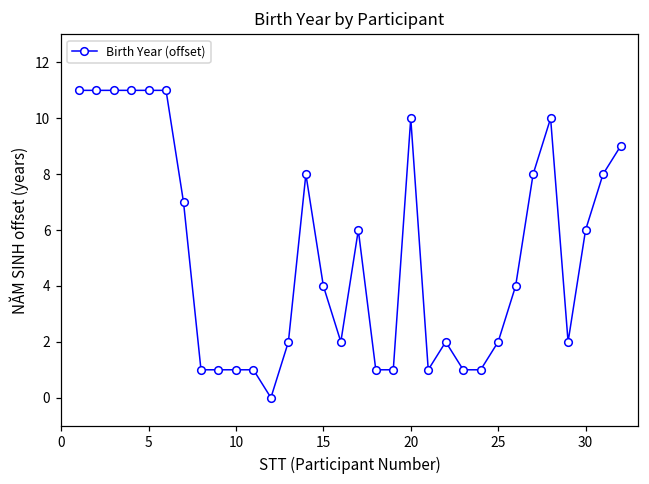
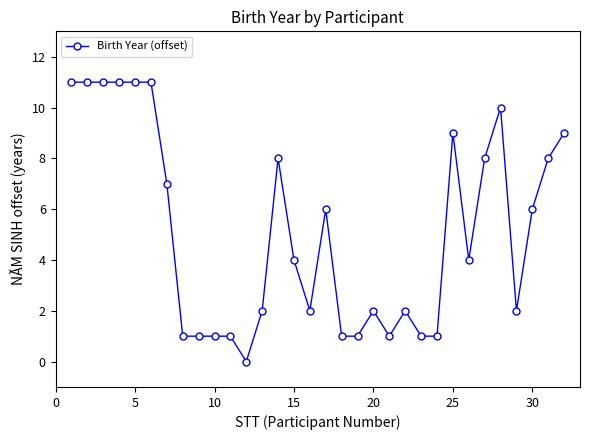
20: 10.0 -> 2.0
25: 2.0 -> 9.0
